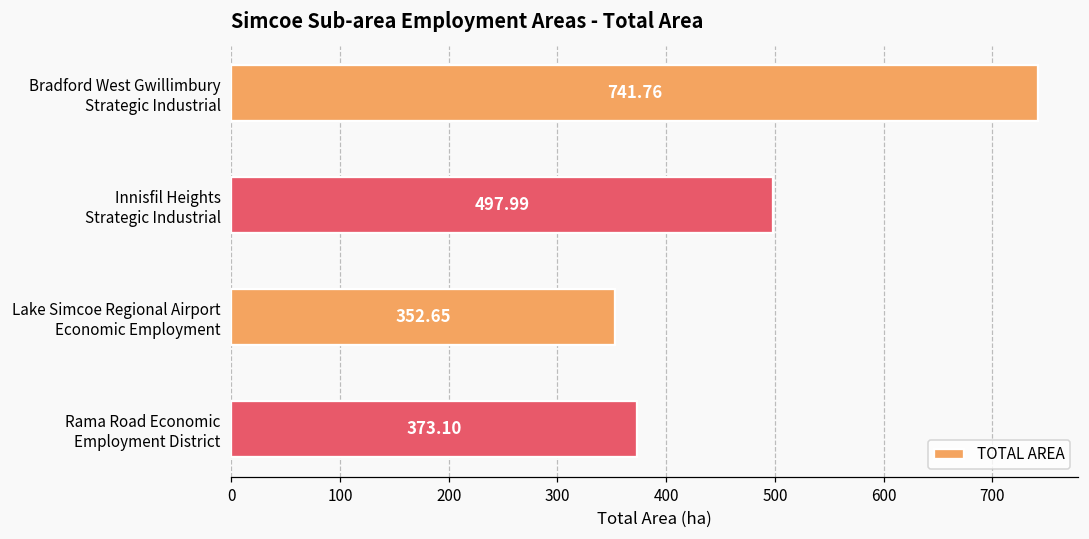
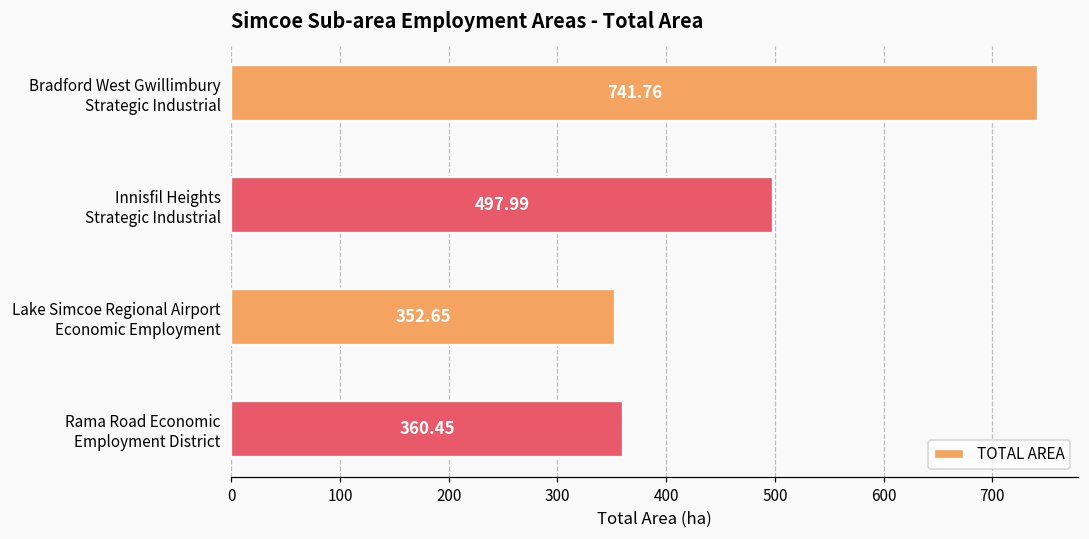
Rama Road Economic Employment District: 373.10 -> 360.45
